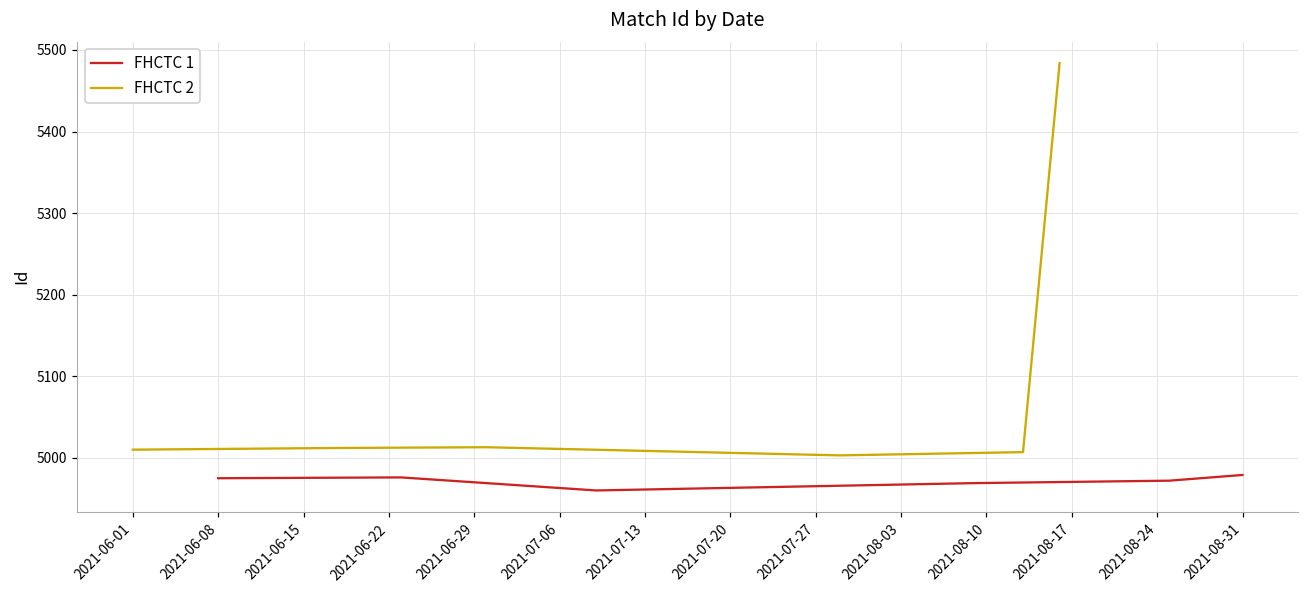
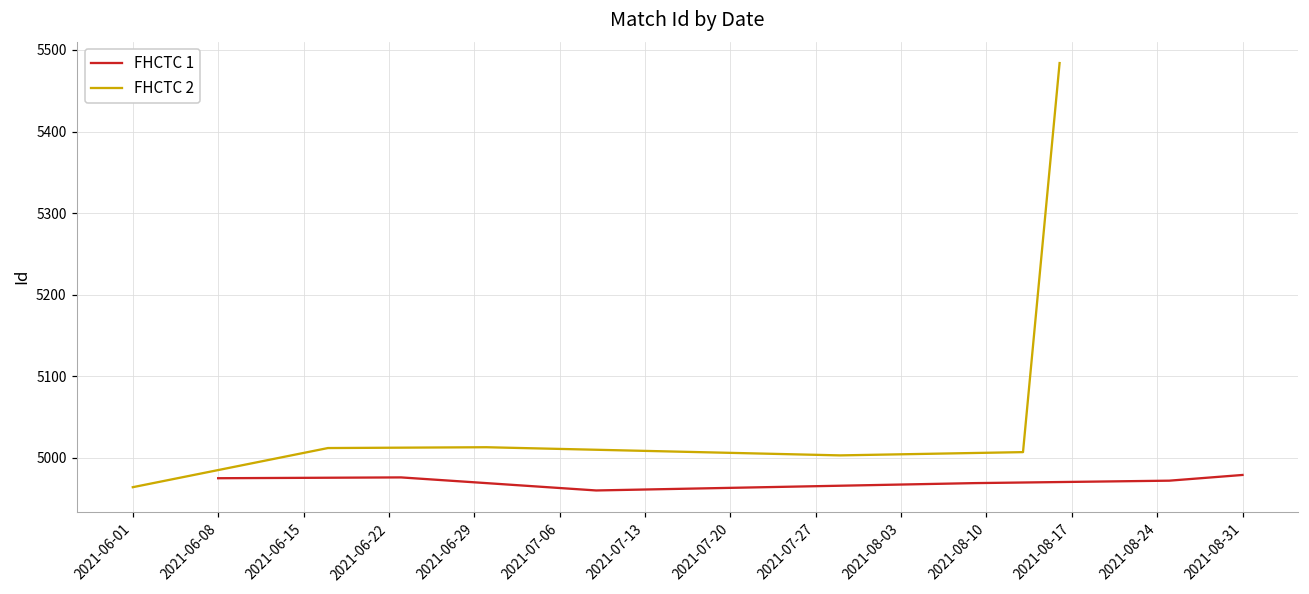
FHCTC 2, 2021-06-01: 5010 -> 4960
